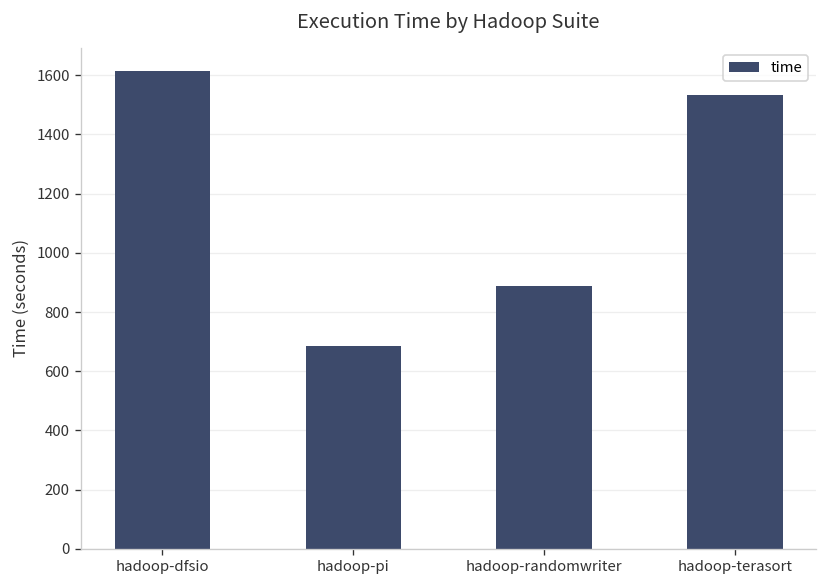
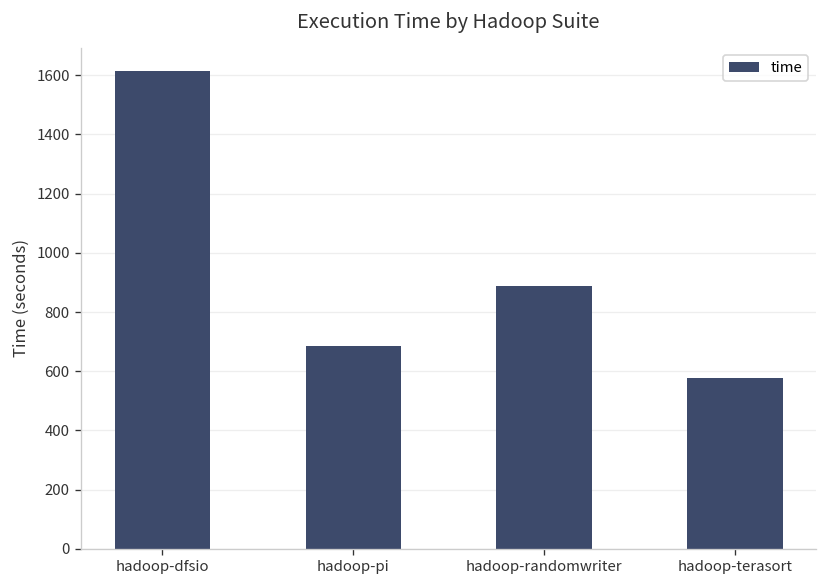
hadoop-terasort: 1530 -> 580
